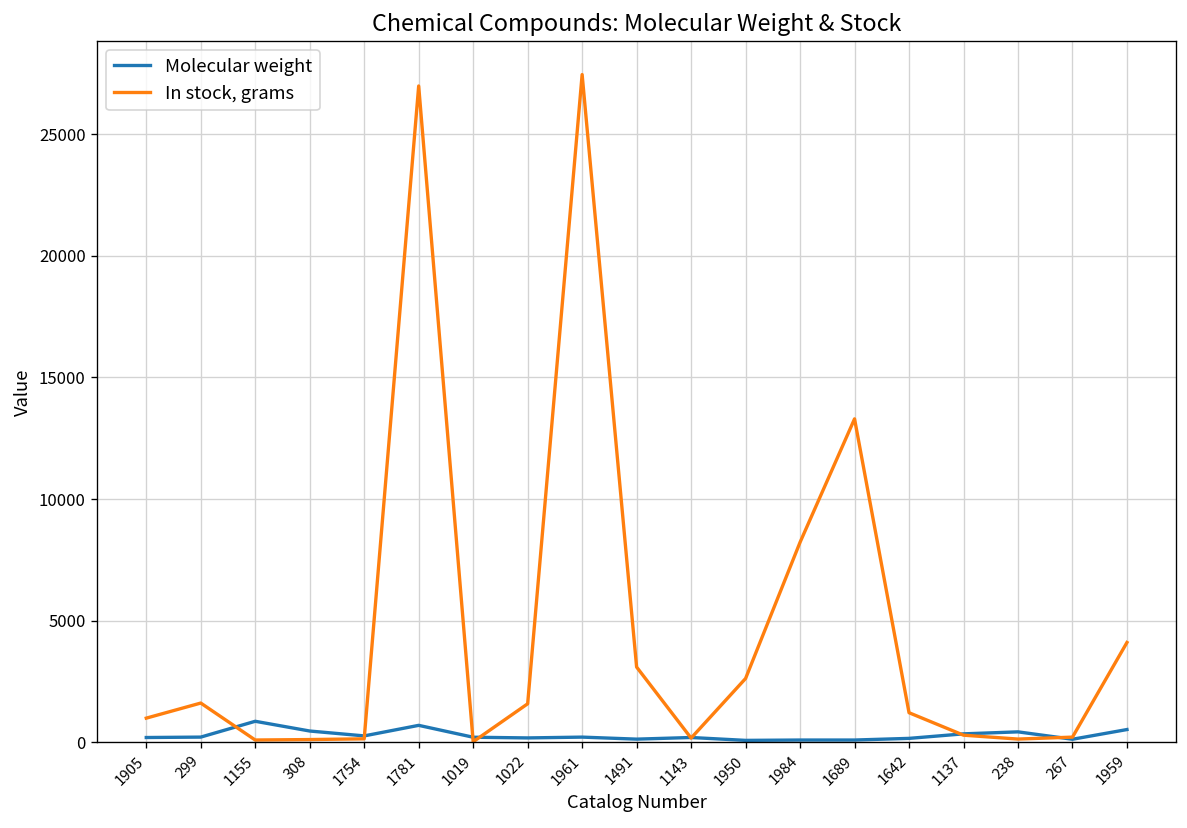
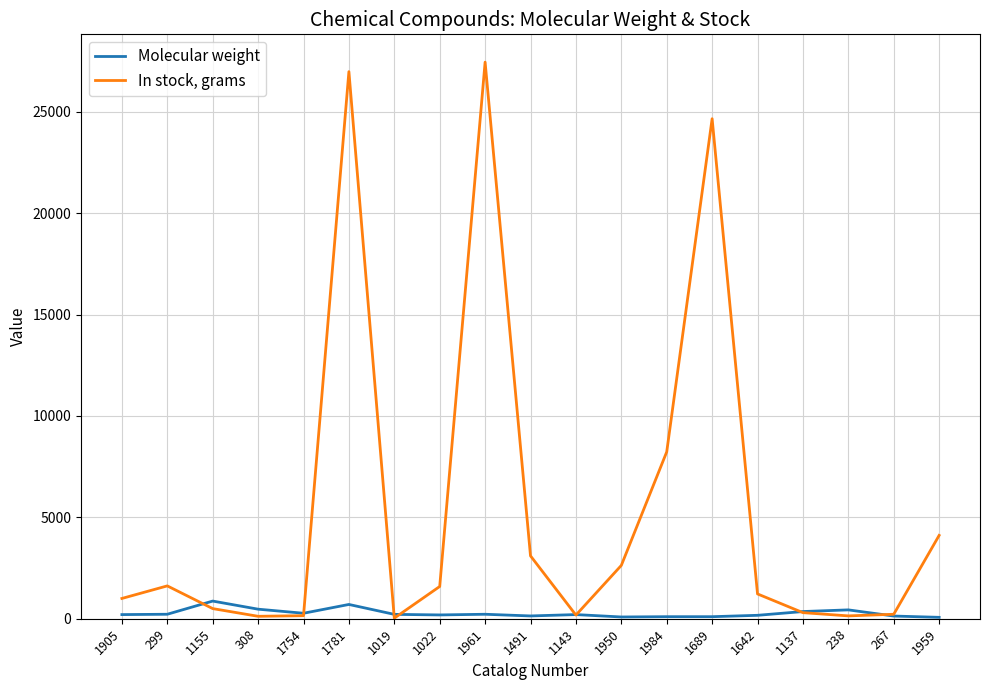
In stock, grams, 1155: 100 -> 500
In stock, grams, 1689: 13300 -> 24700
Molecular weight, 1959: 500 -> 100
